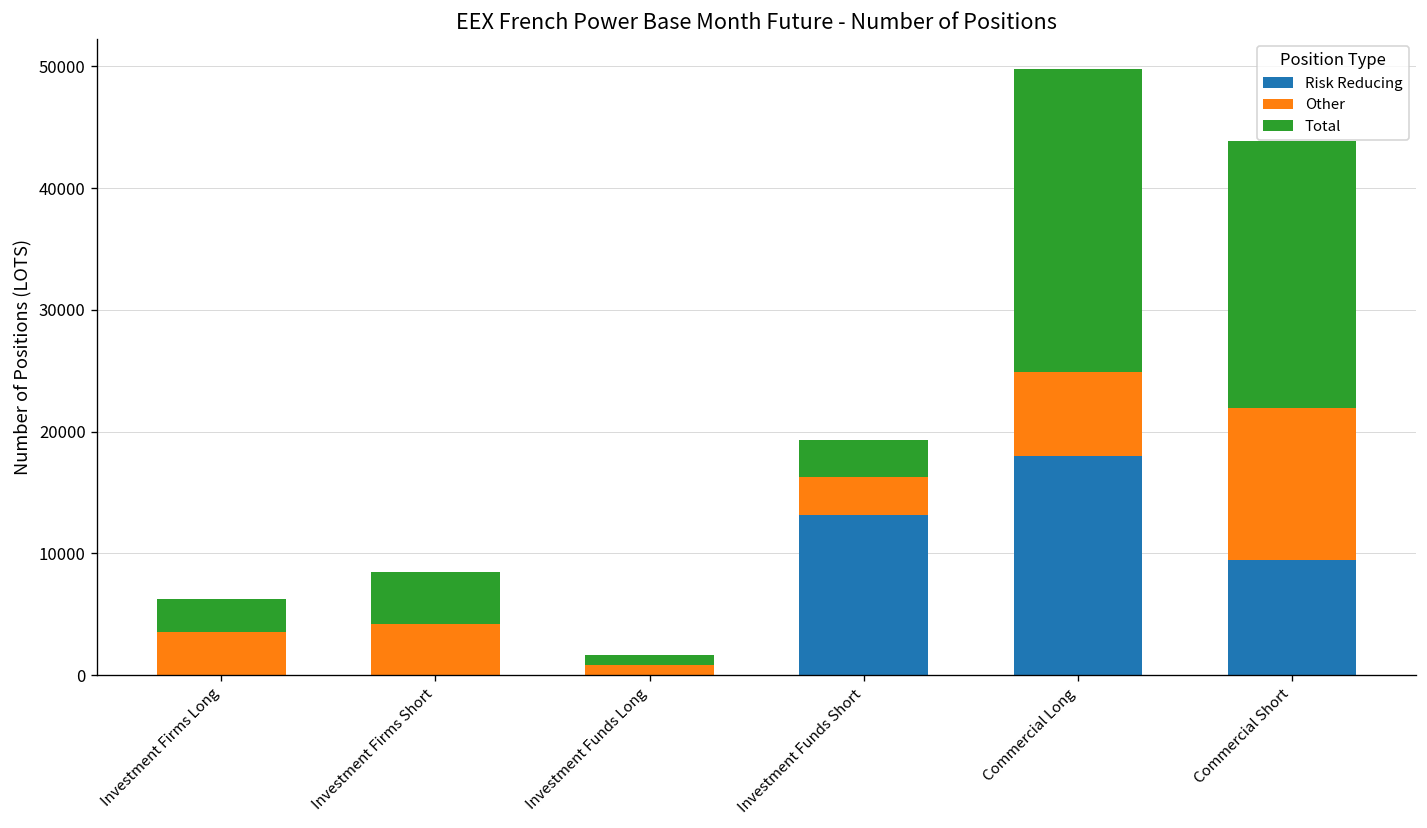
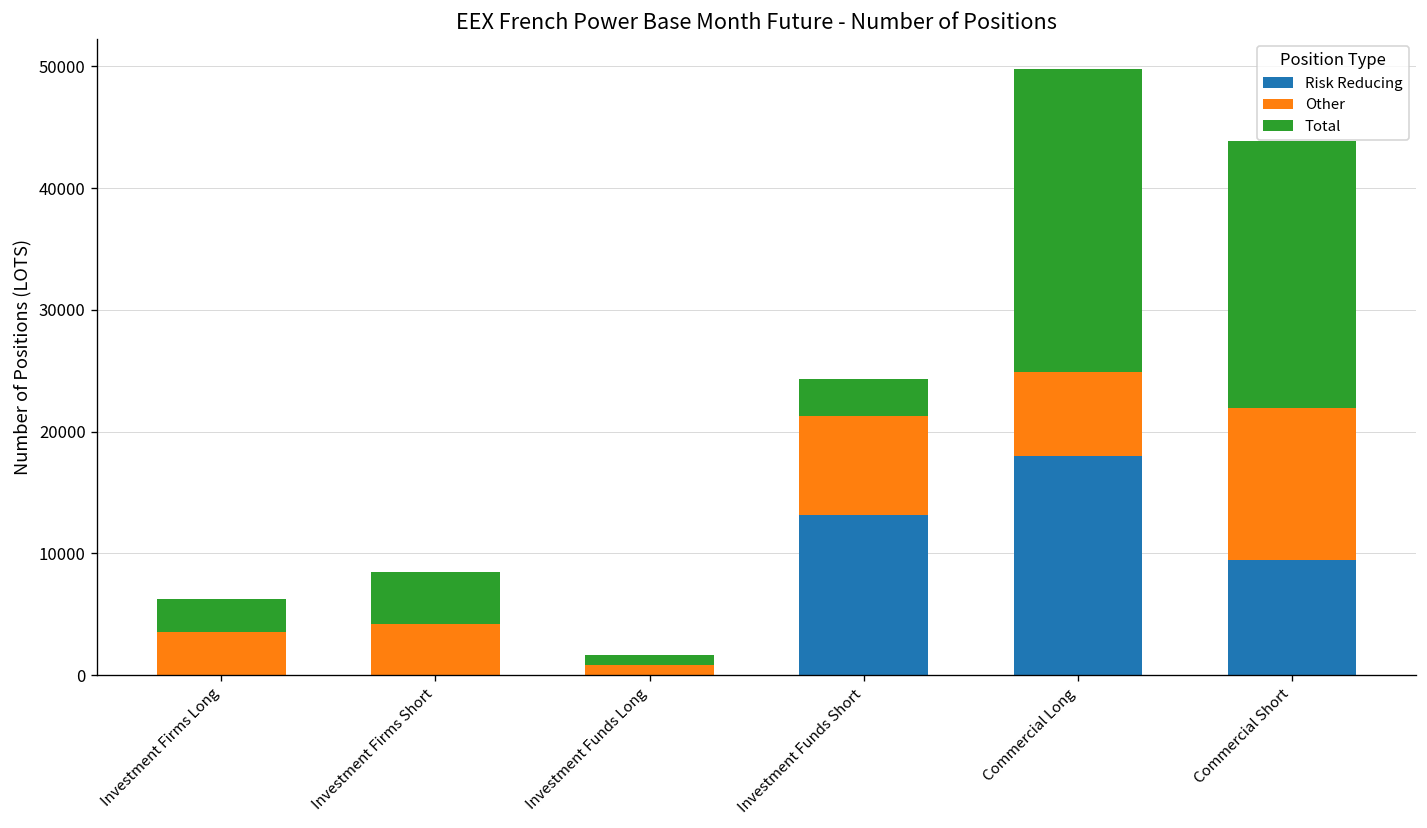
Other, Investment Funds Short: 3100 -> 8100
